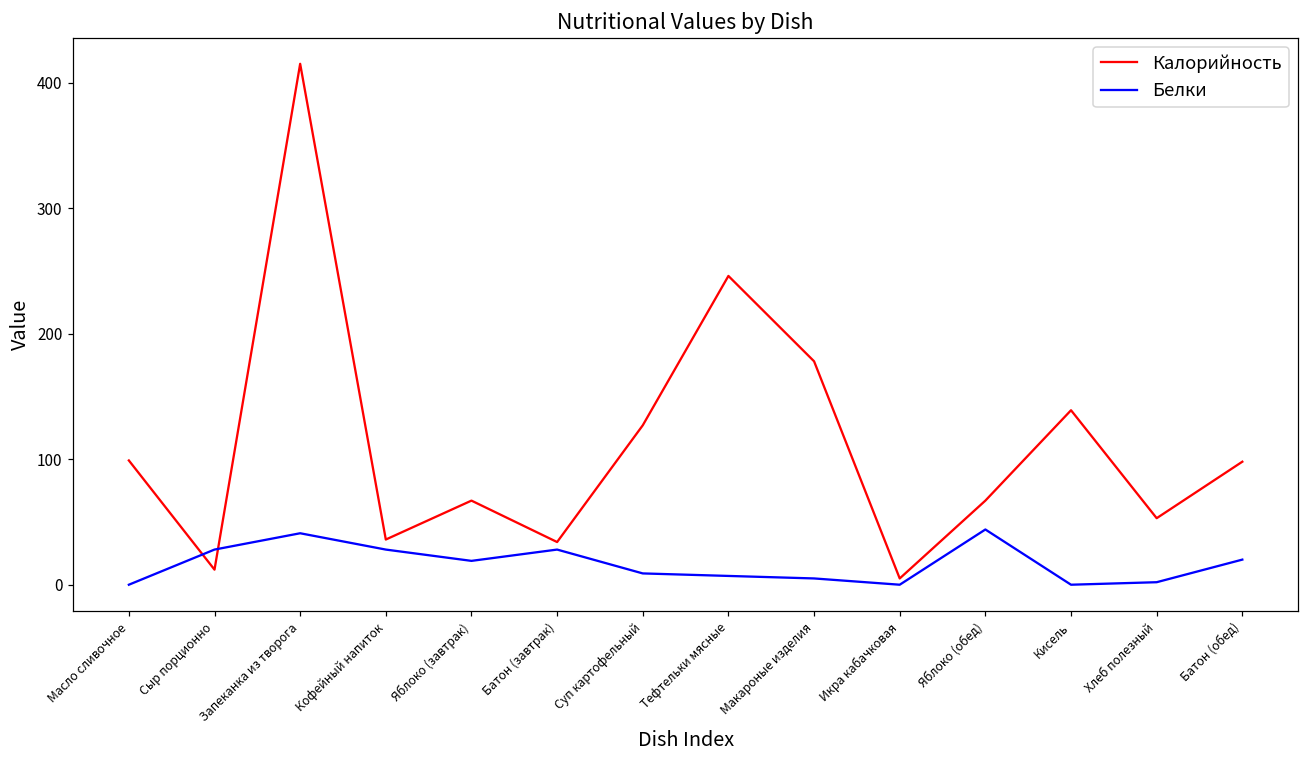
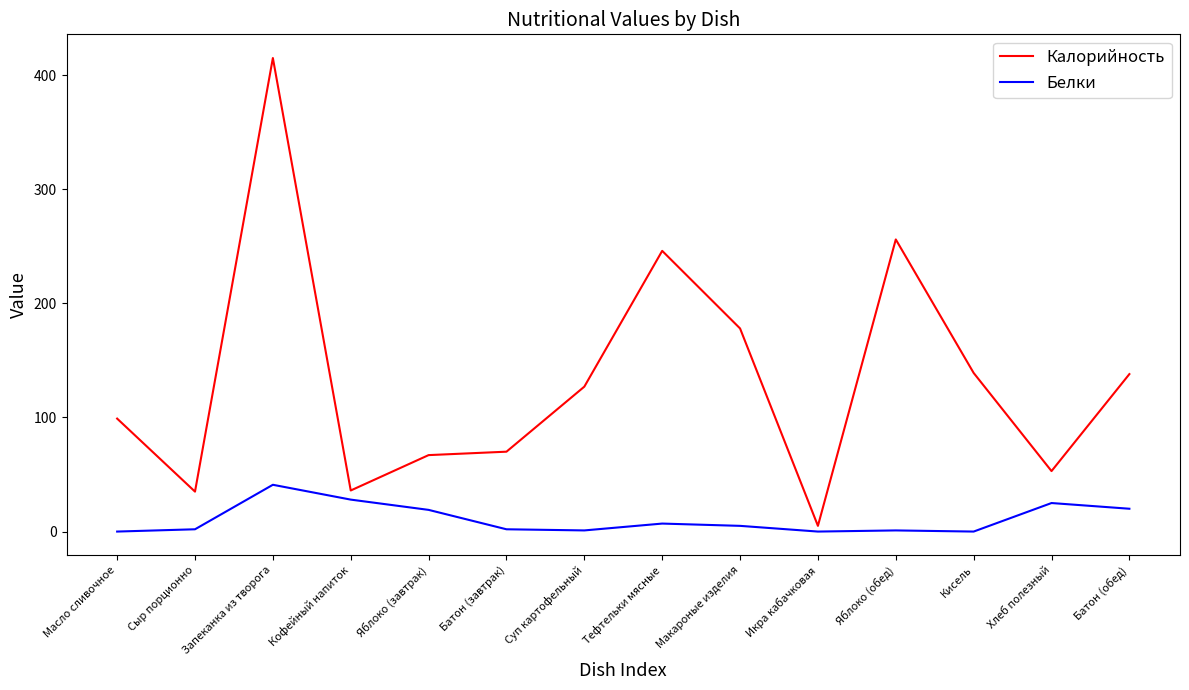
Калорийность, Сыр порционно: 12 -> 35
Белки, Сыр порционно: 28 -> 2
Калорийность, Батон (завтрак): 34 -> 70
Белки, Батон (завтрак): 28 -> 2
Белки, Суп картофельный: 9 -> 1
Калорийность, Яблоко (обед): 67 -> 256
Белки, Яблоко (обед): 44 -> 1
Белки, Хлеб полезный: 2 -> 25
Калорийность, Батон (обед): 98 -> 138
